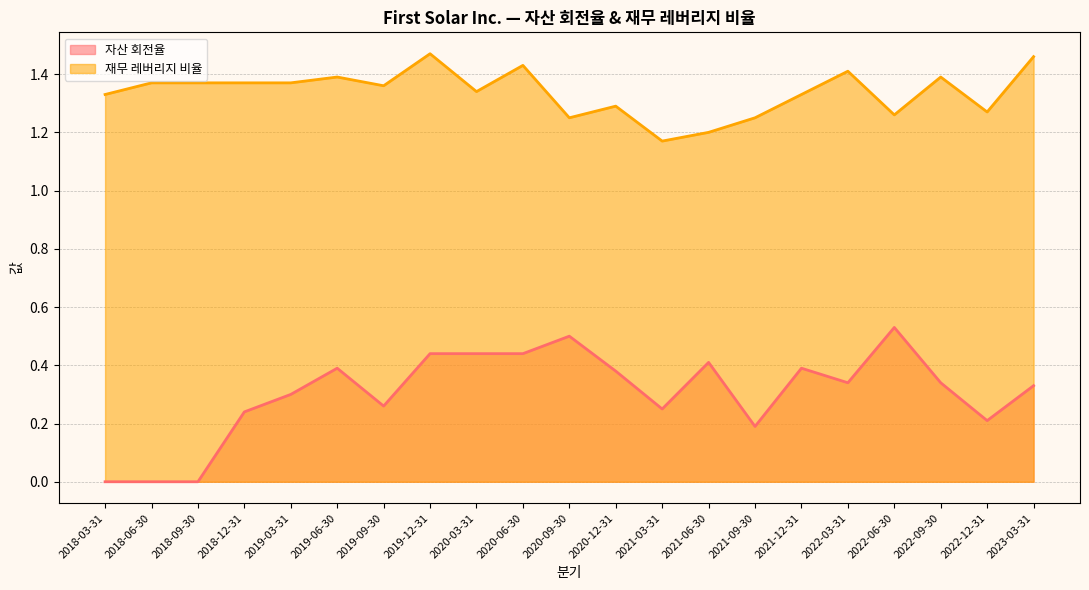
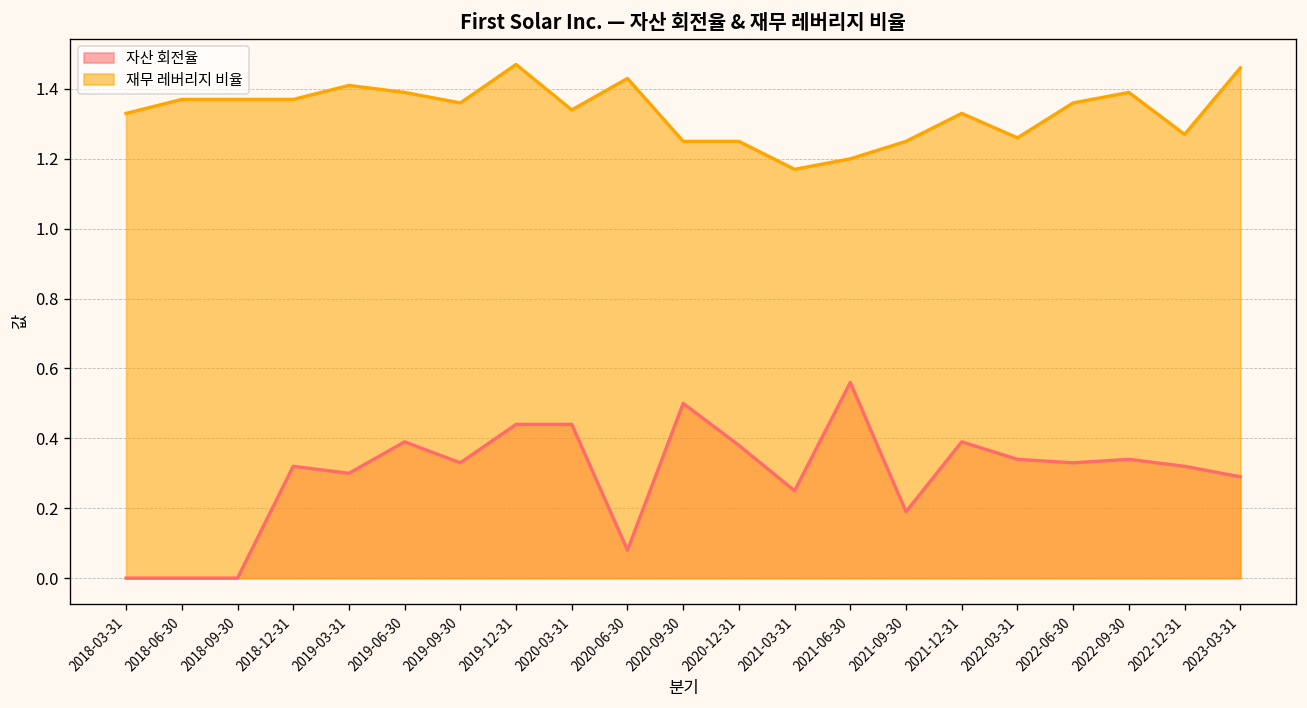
자산 회전율, 2018-12-31: 0.24 -> 0.32
재무 레버리지 비율, 2019-03-31: 1.37 -> 1.41
자산 회전율, 2019-09-30: 0.26 -> 0.33
자산 회전율, 2020-06-30: 0.44 -> 0.08
재무 레버리지 비율, 2020-12-31: 1.29 -> 1.25
자산 회전율, 2021-06-30: 0.41 -> 0.56
재무 레버리지 비율, 2022-03-31: 1.41 -> 1.26
자산 회전율, 2022-06-30: 0.53 -> 0.33
재무 레버리지 비율, 2022-06-30: 1.26 -> 1.36
자산 회전율, 2022-12-31: 0.21 -> 0.32
자산 회전율, 2023-03-31: 0.33 -> 0.29
